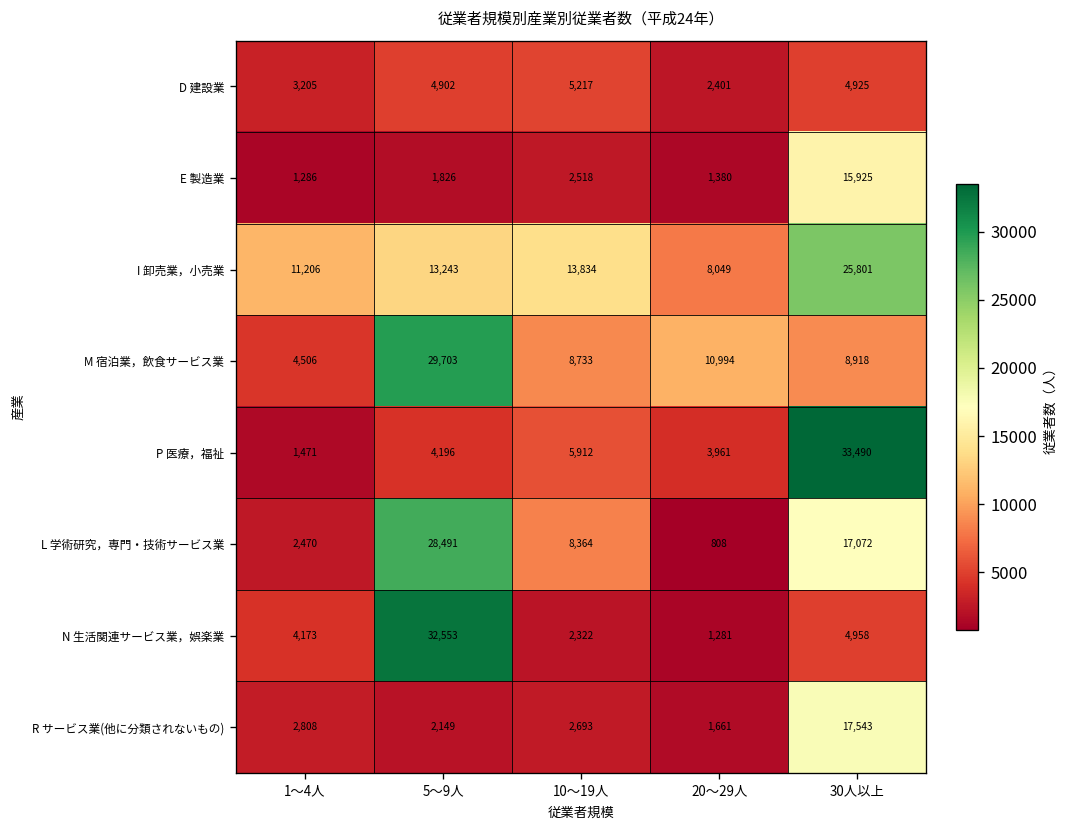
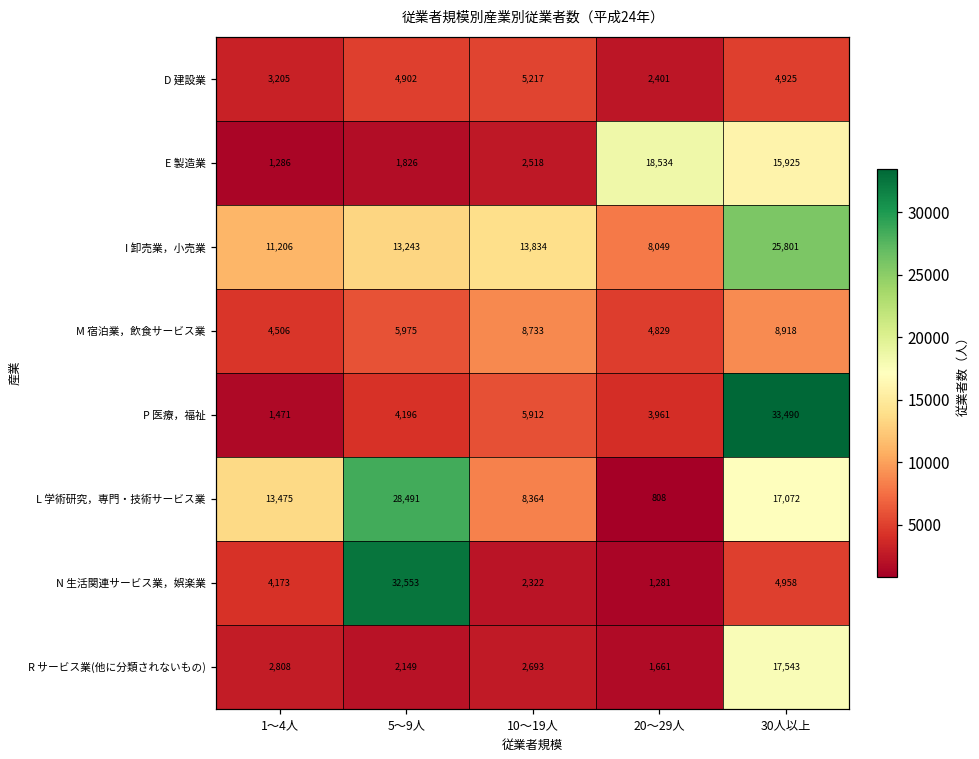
E 製造業, 20～29人: 1,380 -> 18,534
M 宿泊業，飲食サービス業, 5～9人: 29,703 -> 5,975
M 宿泊業，飲食サービス業, 20～29人: 10,994 -> 4,829
L 学術研究，専門・技術サービス業, 1～4人: 2,470 -> 13,475
